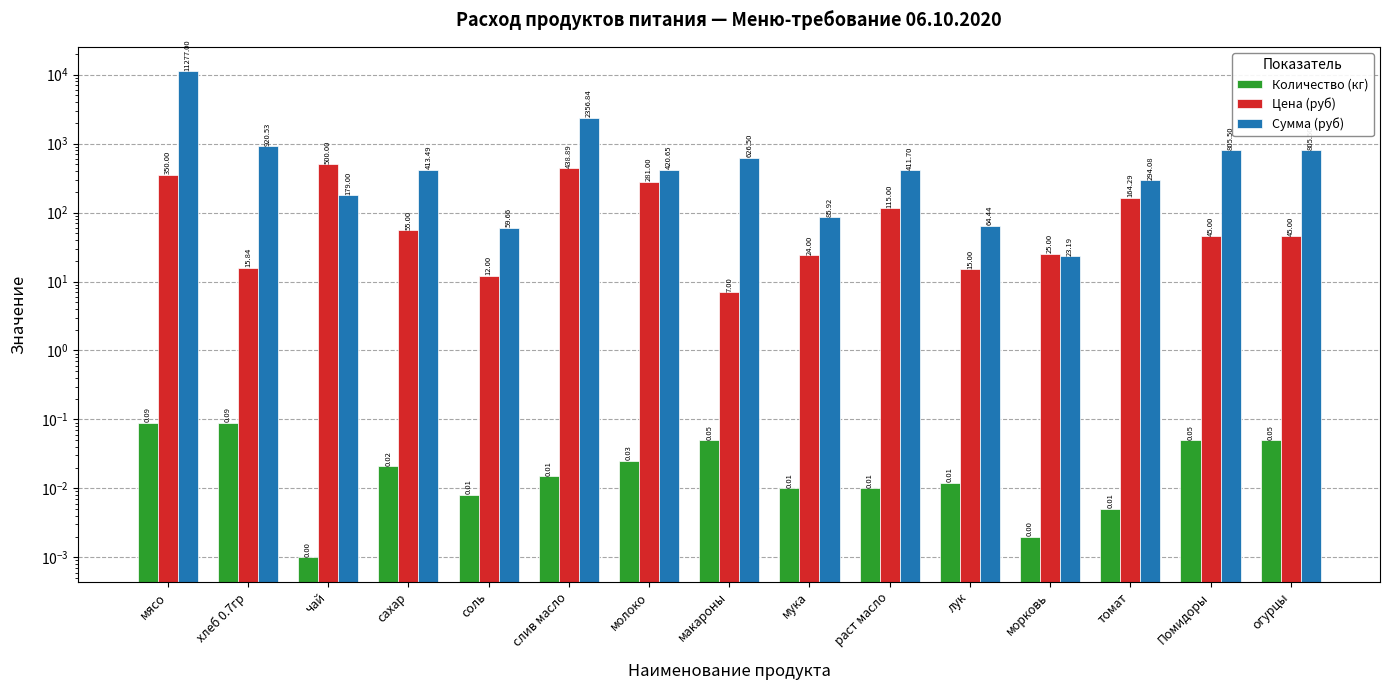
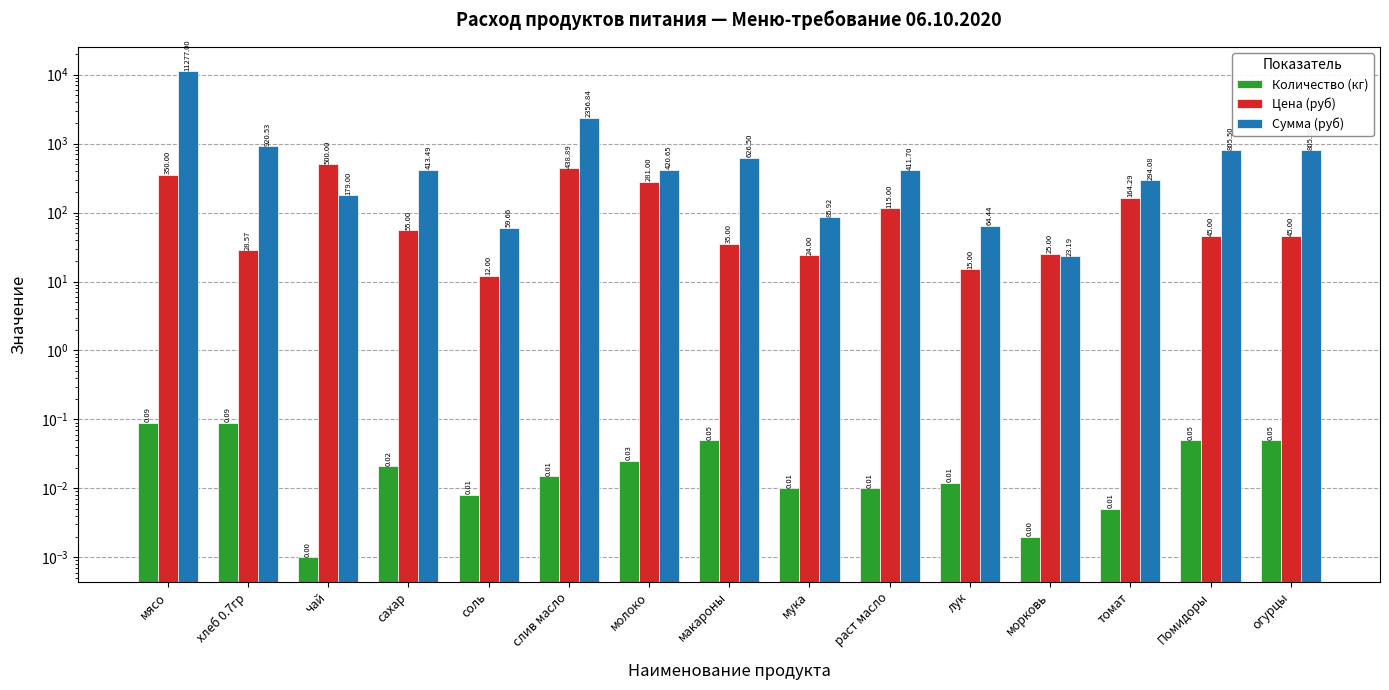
Цена (руб), хлеб 0.7гр: 15.84 -> 28.57
Цена (руб), макароны: 7.00 -> 35.00
